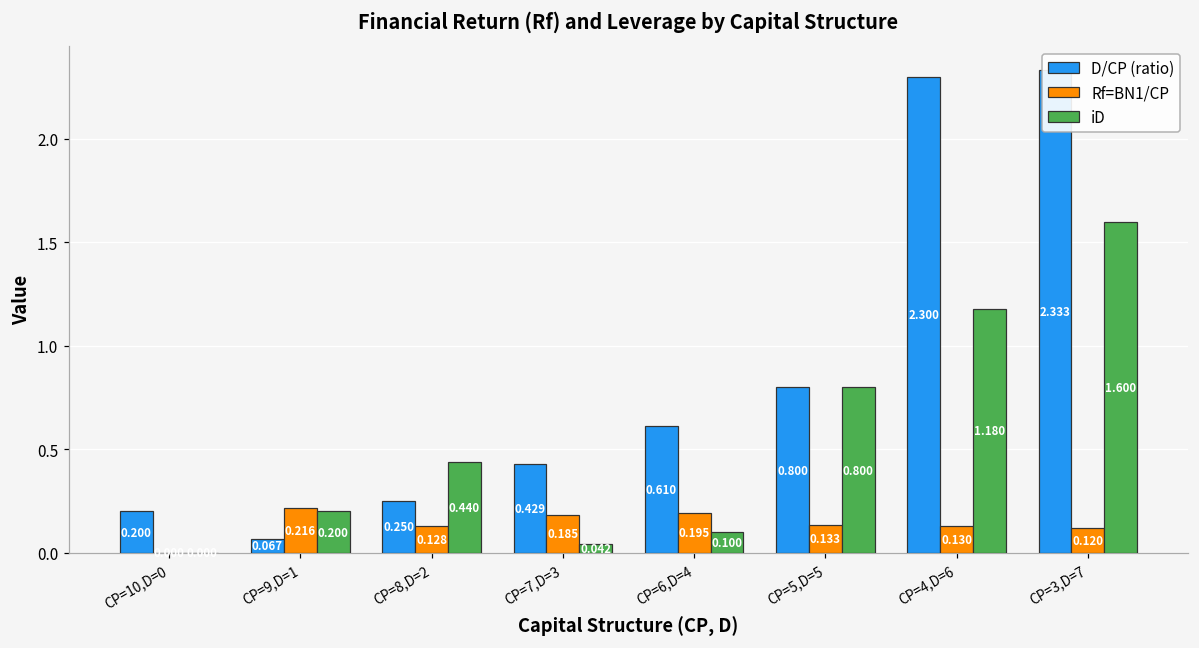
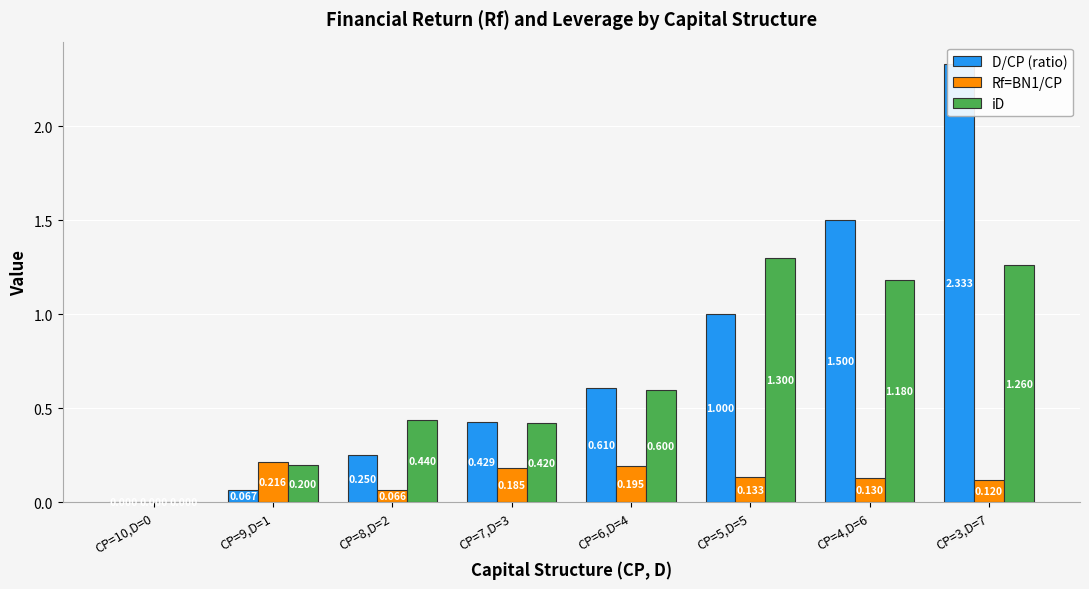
D/CP (ratio), CP=10,D=0: 0.2 -> 0.0
Rf=BN1/CP, CP=8,D=2: 0.128 -> 0.066
iD, CP=7,D=3: 0.042 -> 0.420
iD, CP=6,D=4: 0.100 -> 0.600
D/CP (ratio), CP=5,D=5: 0.800 -> 1.000
iD, CP=5,D=5: 0.800 -> 1.300
D/CP (ratio), CP=4,D=6: 2.300 -> 1.500
iD, CP=3,D=7: 1.600 -> 1.260
